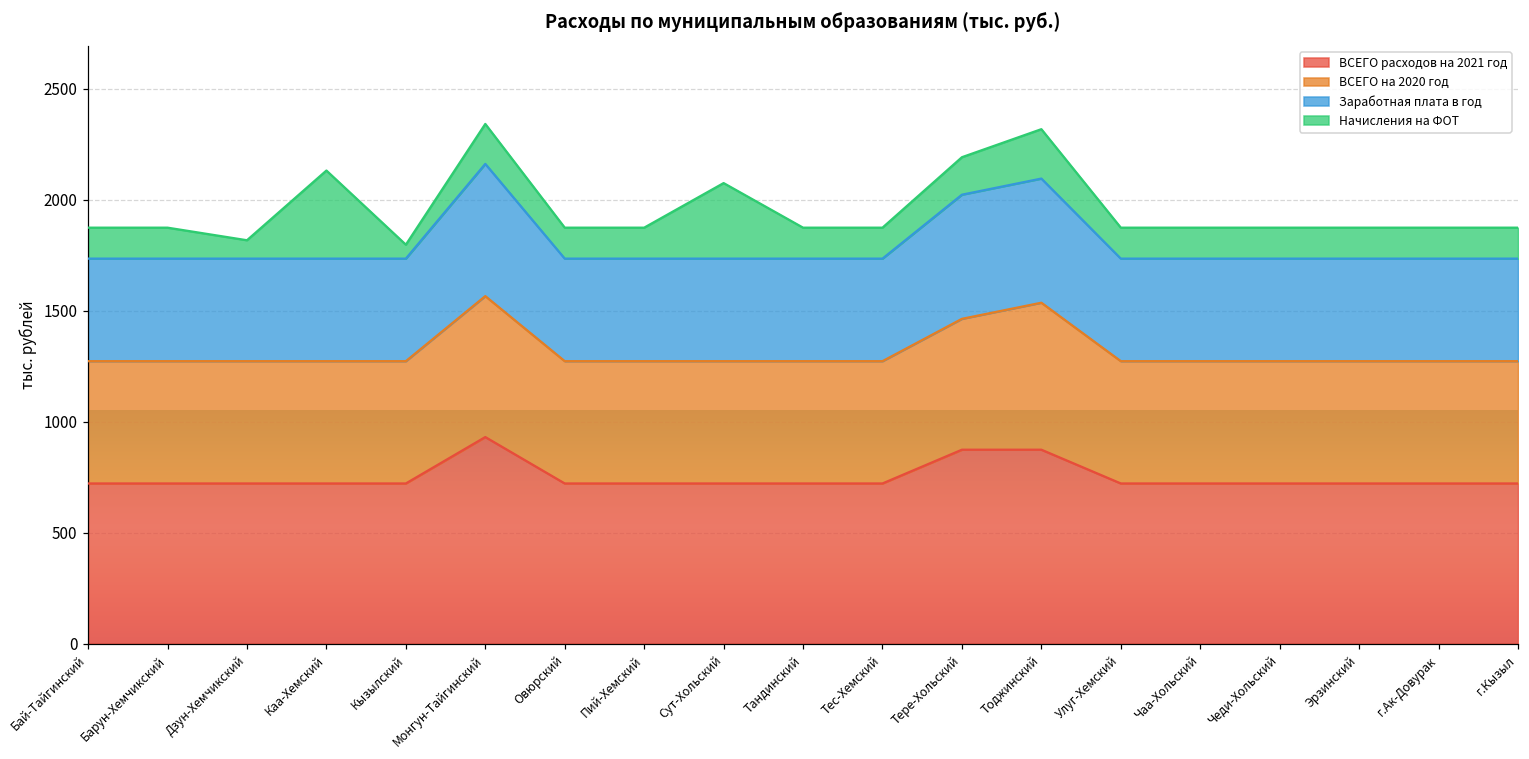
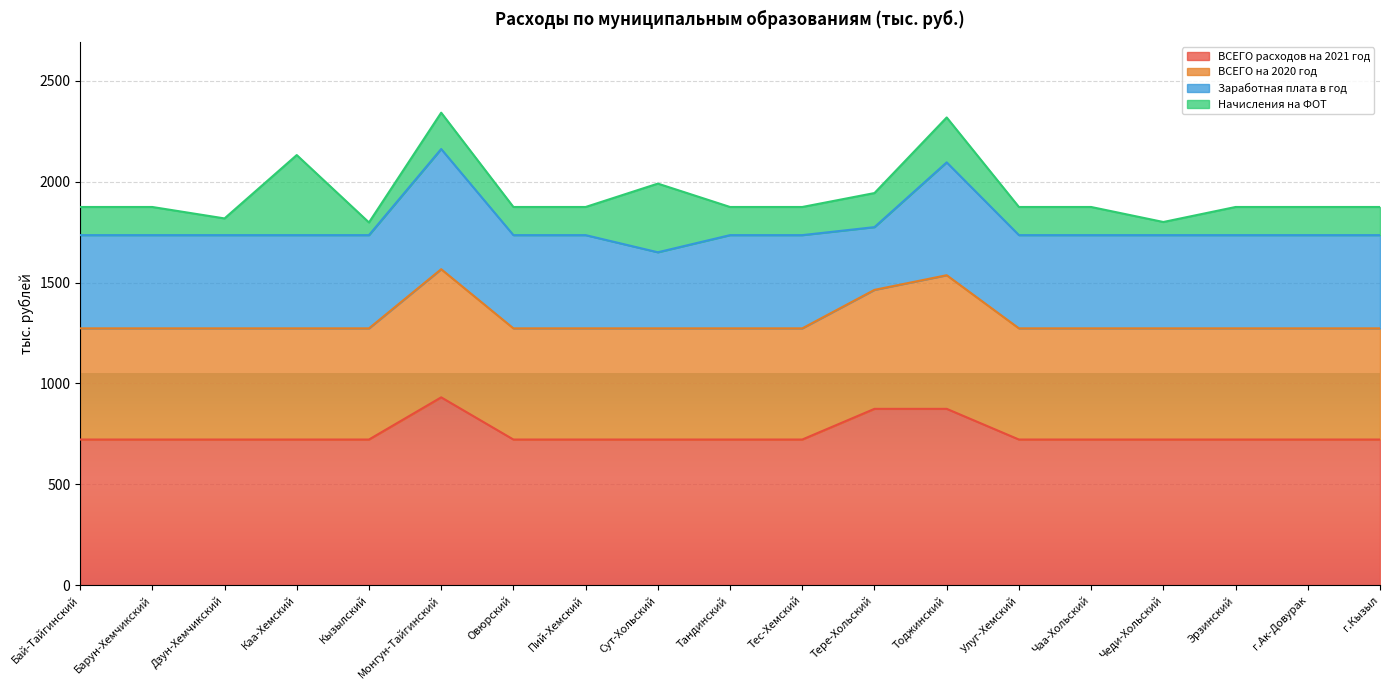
Заработная плата в год, Сут-Хольский: 460 -> 380
Заработная плата в год, Тере-Хольский: 560 -> 310
Начисления на ФОТ, Чеди-Хольский: 140 -> 70
